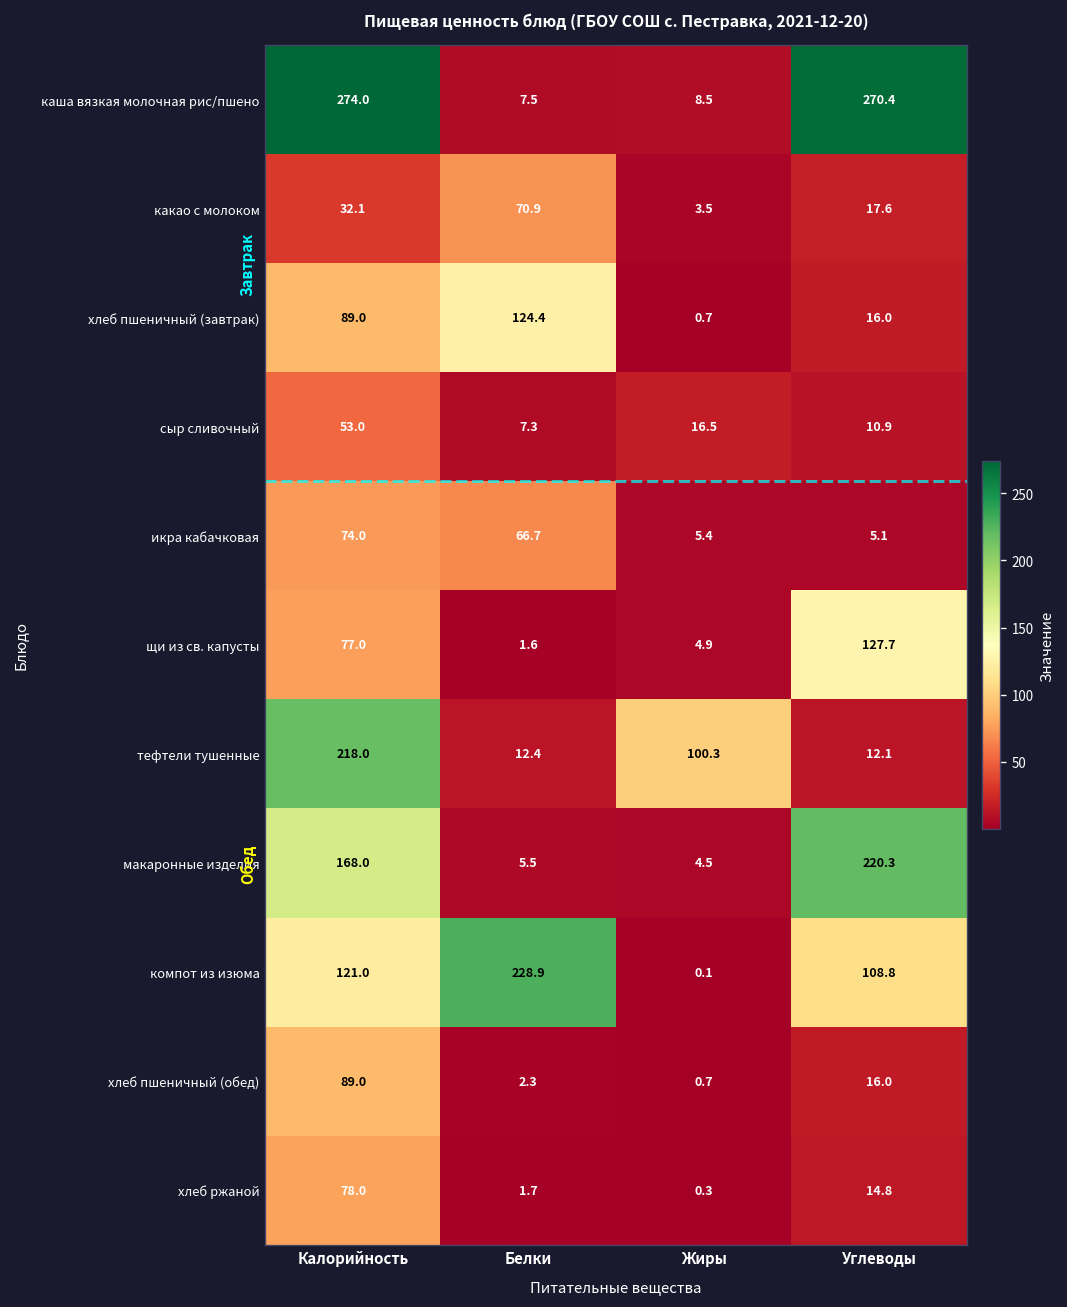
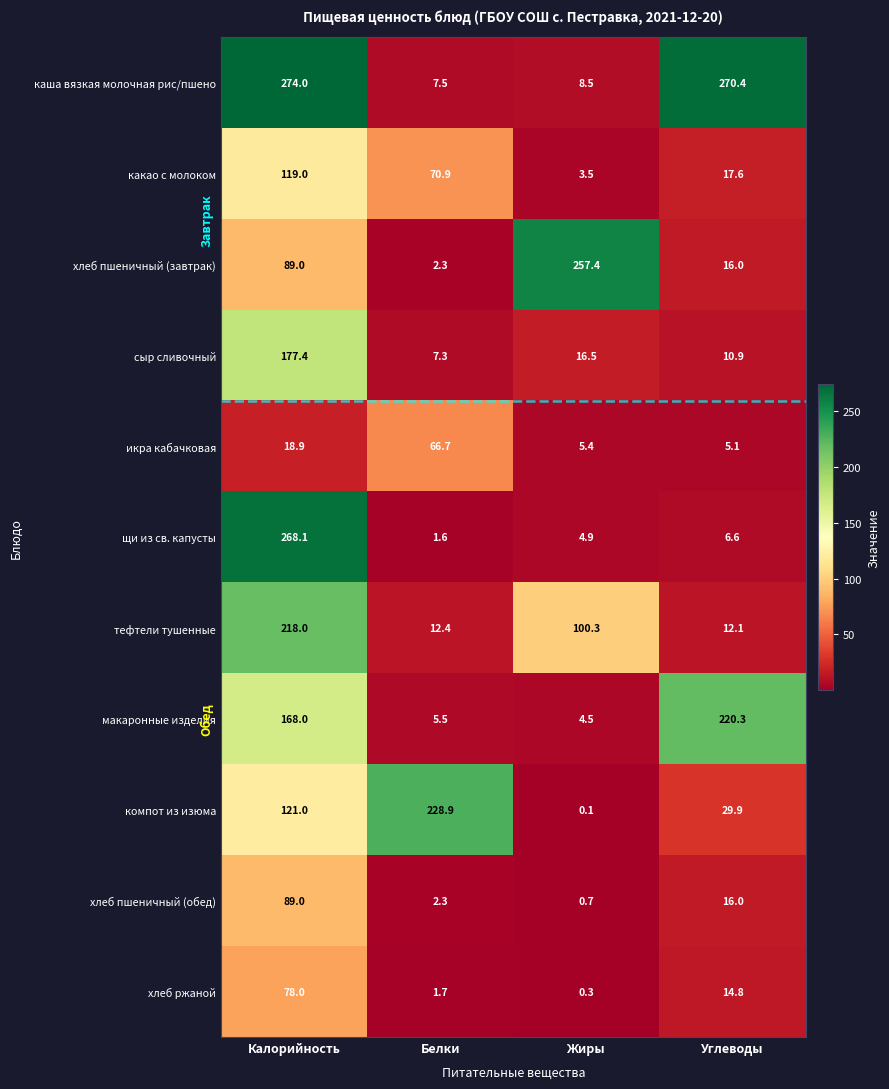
какао с молоком, Калорийность: 32.1 -> 119.0
хлеб пшеничный (завтрак), Белки: 124.4 -> 2.3
хлеб пшеничный (завтрак), Жиры: 0.7 -> 257.4
сыр сливочный, Калорийность: 53.0 -> 177.4
икра кабачковая, Калорийность: 74.0 -> 18.9
щи из св. капусты, Калорийность: 77.0 -> 268.1
щи из св. капусты, Углеводы: 127.7 -> 6.6
компот из изюма, Углеводы: 108.8 -> 29.9
